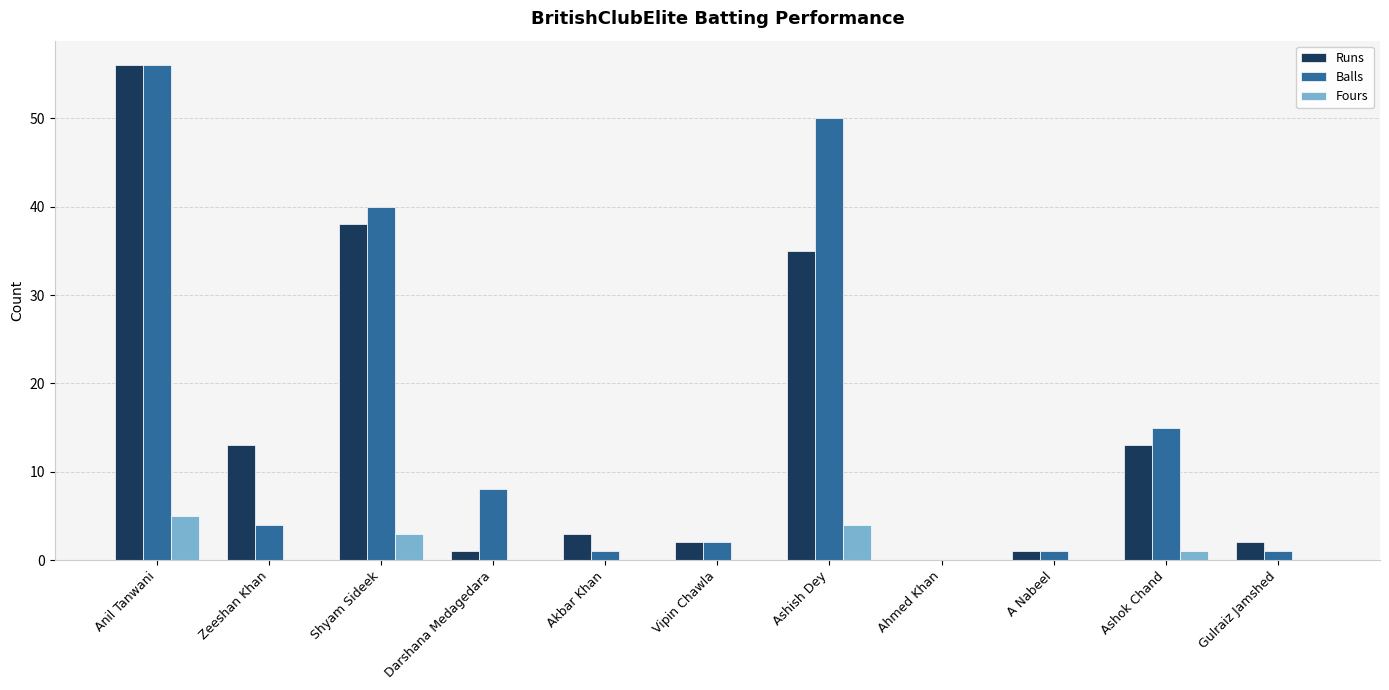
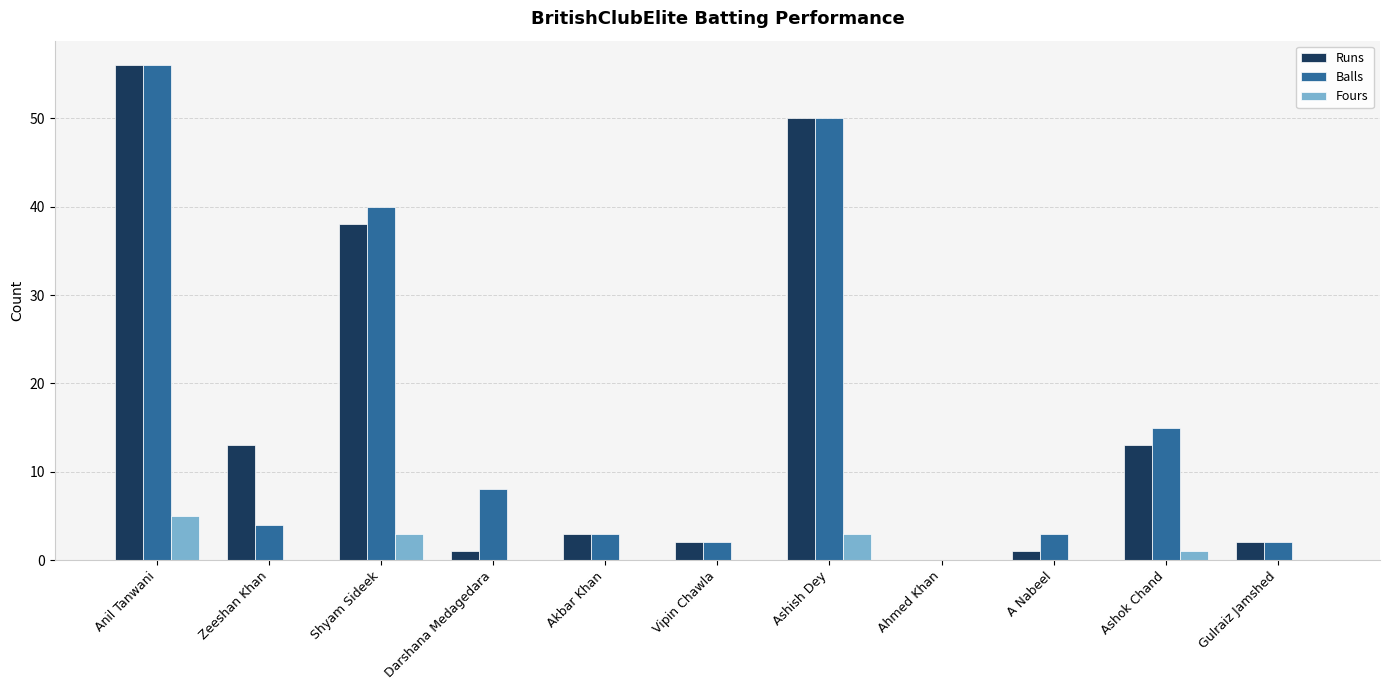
Balls, Akbar Khan: 1 -> 3
Runs, Ashish Dey: 35 -> 50
Fours, Ashish Dey: 4 -> 3
Balls, A Nabeel: 1 -> 3
Balls, Gulraiz Jamshed: 1 -> 2
